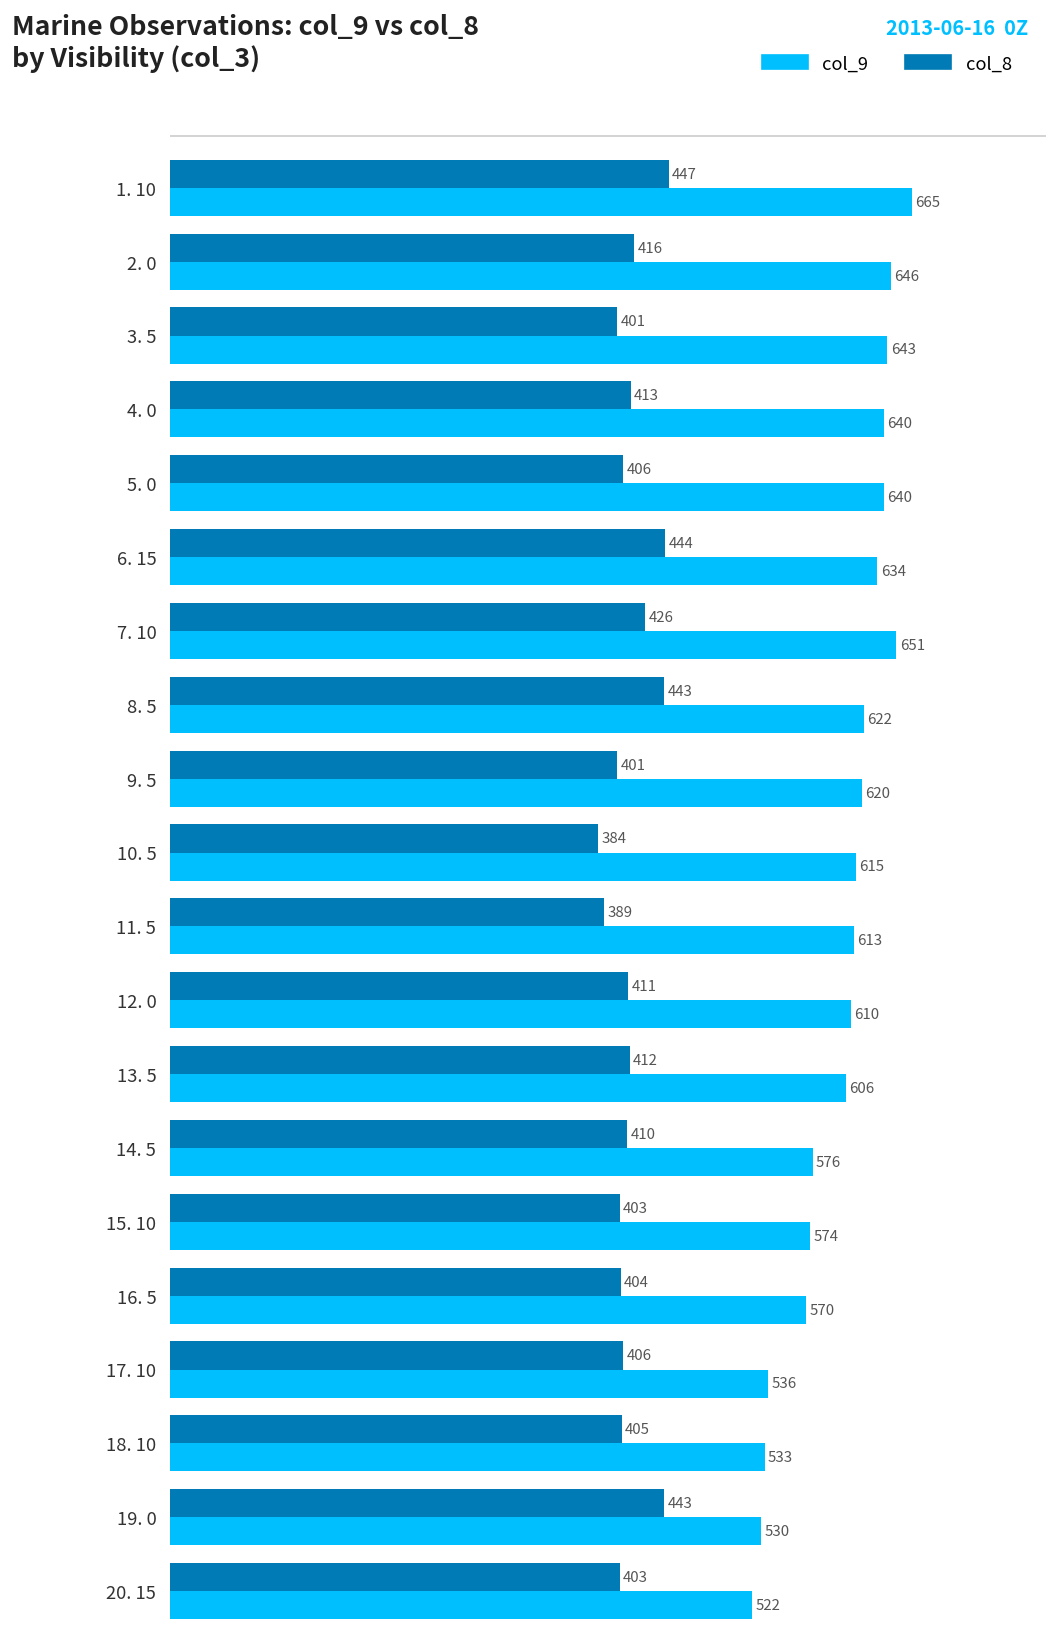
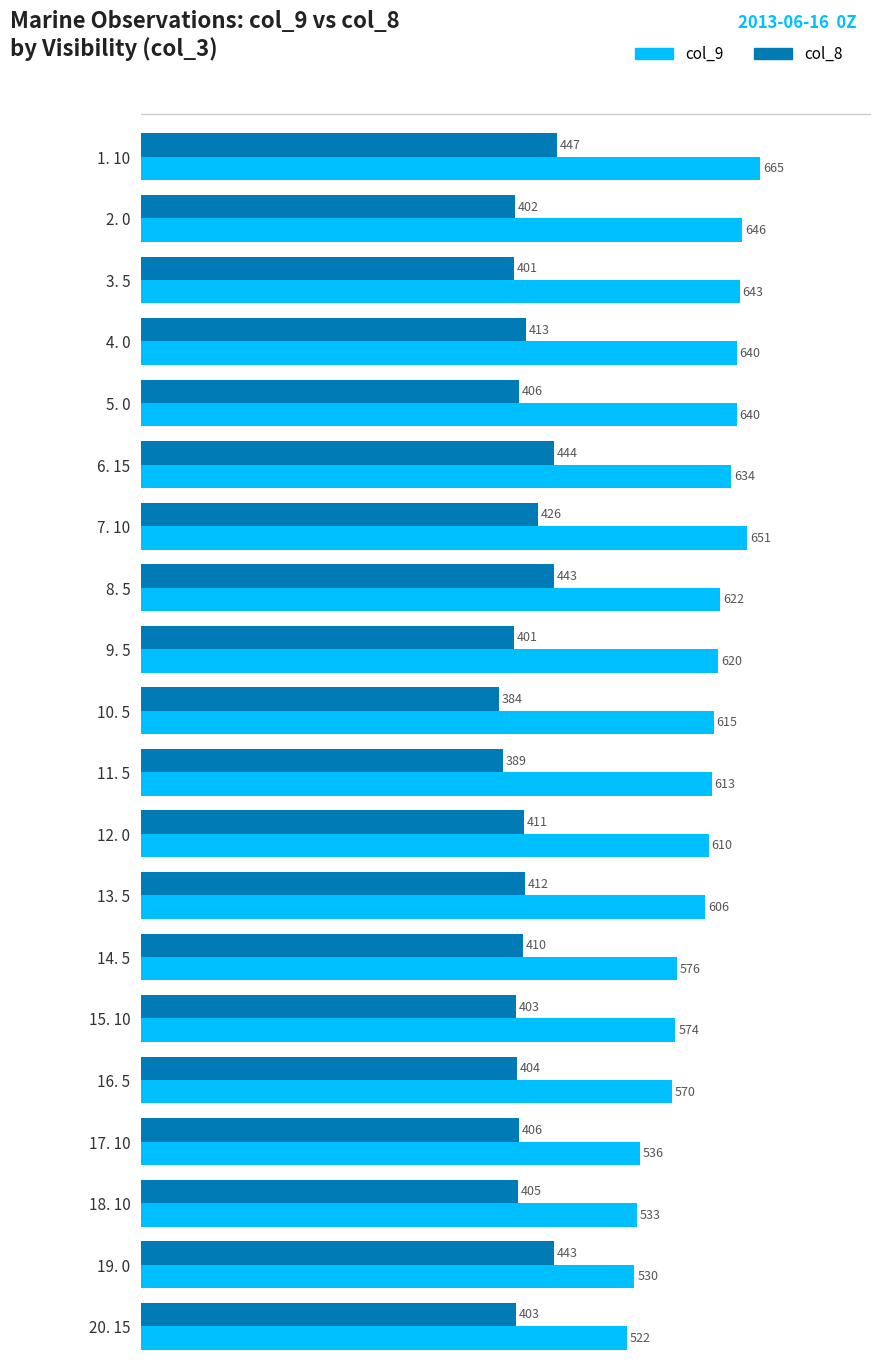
col_8, 2. 0: 416 -> 402
